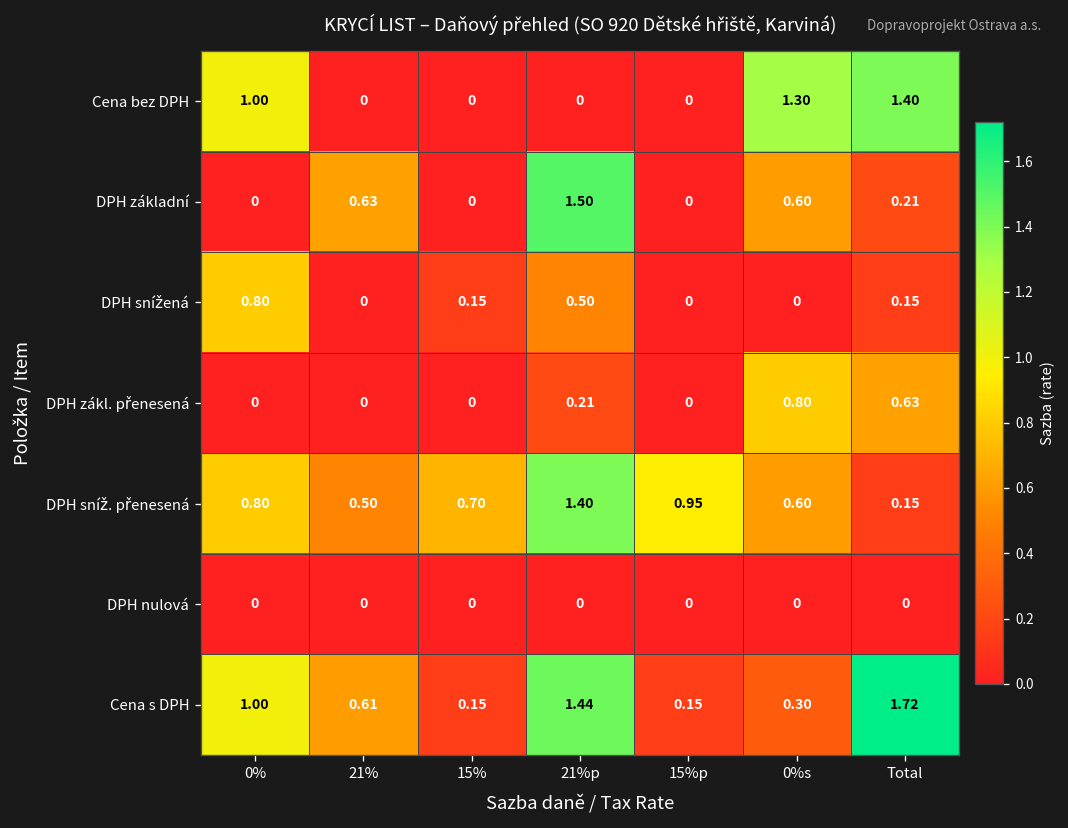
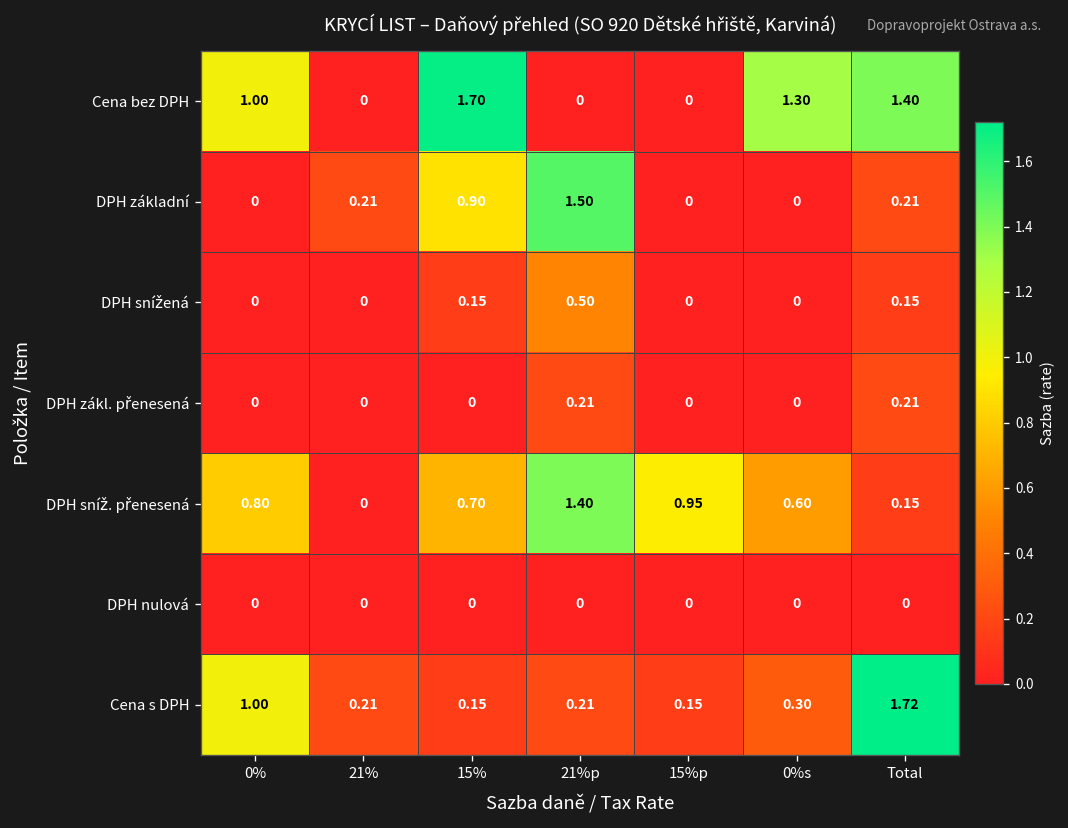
Cena bez DPH, 15%: 0 -> 1.70
DPH základní, 21%: 0.63 -> 0.21
DPH základní, 15%: 0 -> 0.90
DPH základní, 0%s: 0.60 -> 0
DPH snížená, 0%: 0.80 -> 0
DPH zákl. přenesená, 0%s: 0.80 -> 0
DPH zákl. přenesená, Total: 0.63 -> 0.21
DPH sníž. přenesená, 21%: 0.50 -> 0
Cena s DPH, 21%: 0.61 -> 0.21
Cena s DPH, 21%p: 1.44 -> 0.21
